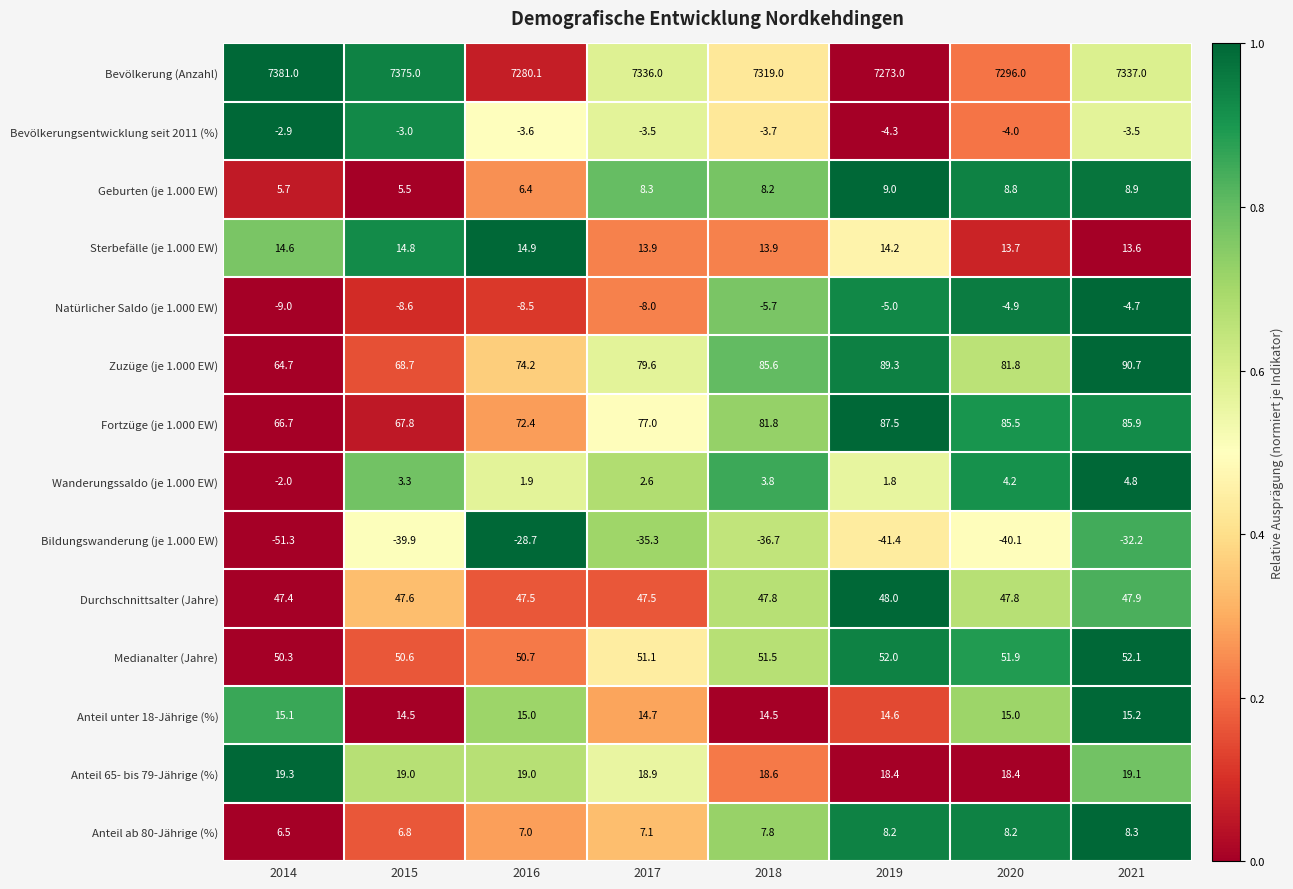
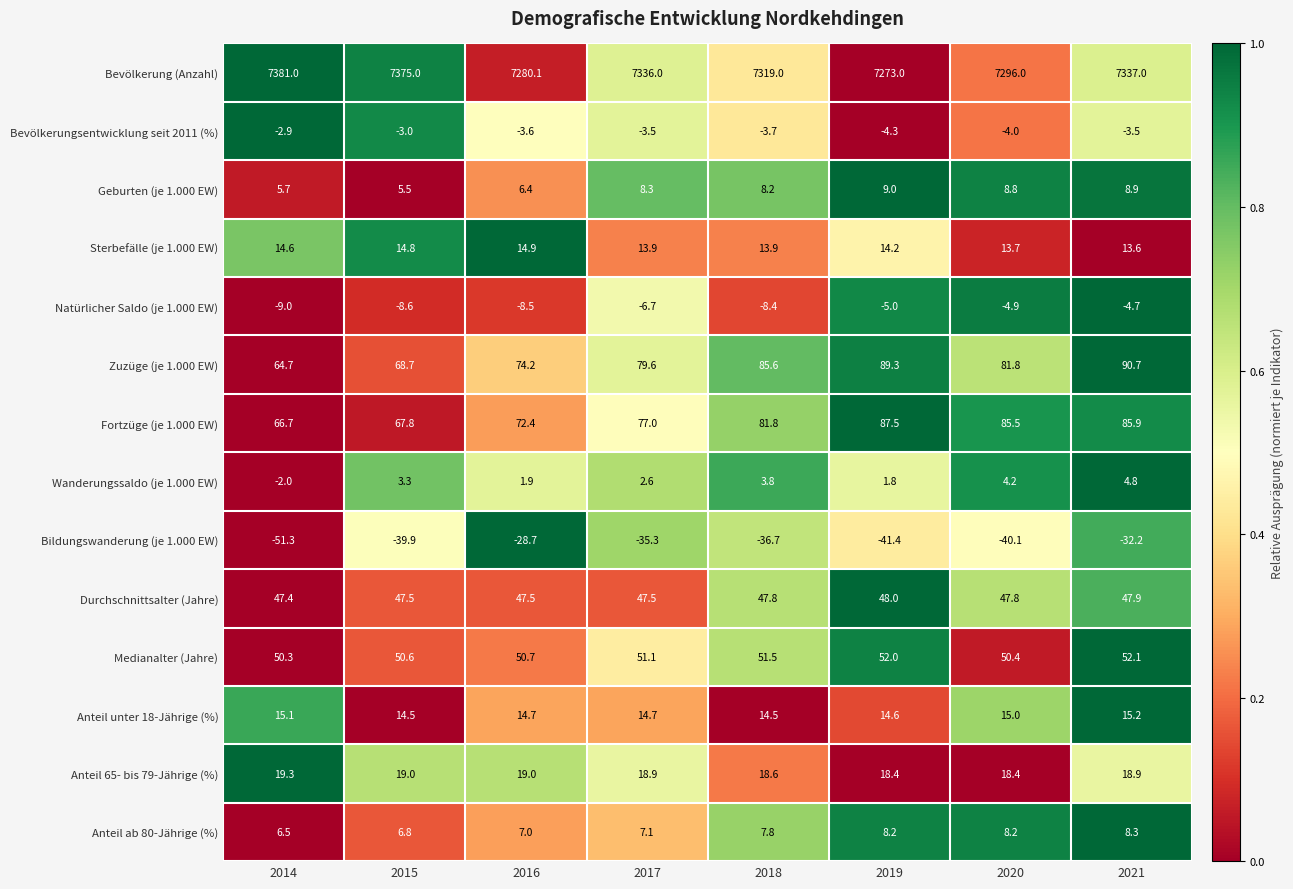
Natürlicher Saldo (je 1.000 EW), 2017: -8.0 -> -6.7
Natürlicher Saldo (je 1.000 EW), 2018: -5.7 -> -8.4
Durchschnittsalter (Jahre), 2015: 47.6 -> 47.5
Medianalter (Jahre), 2020: 51.9 -> 50.4
Anteil unter 18-Jährige (%), 2016: 15.0 -> 14.7
Anteil 65- bis 79-Jährige (%), 2021: 19.1 -> 18.9
